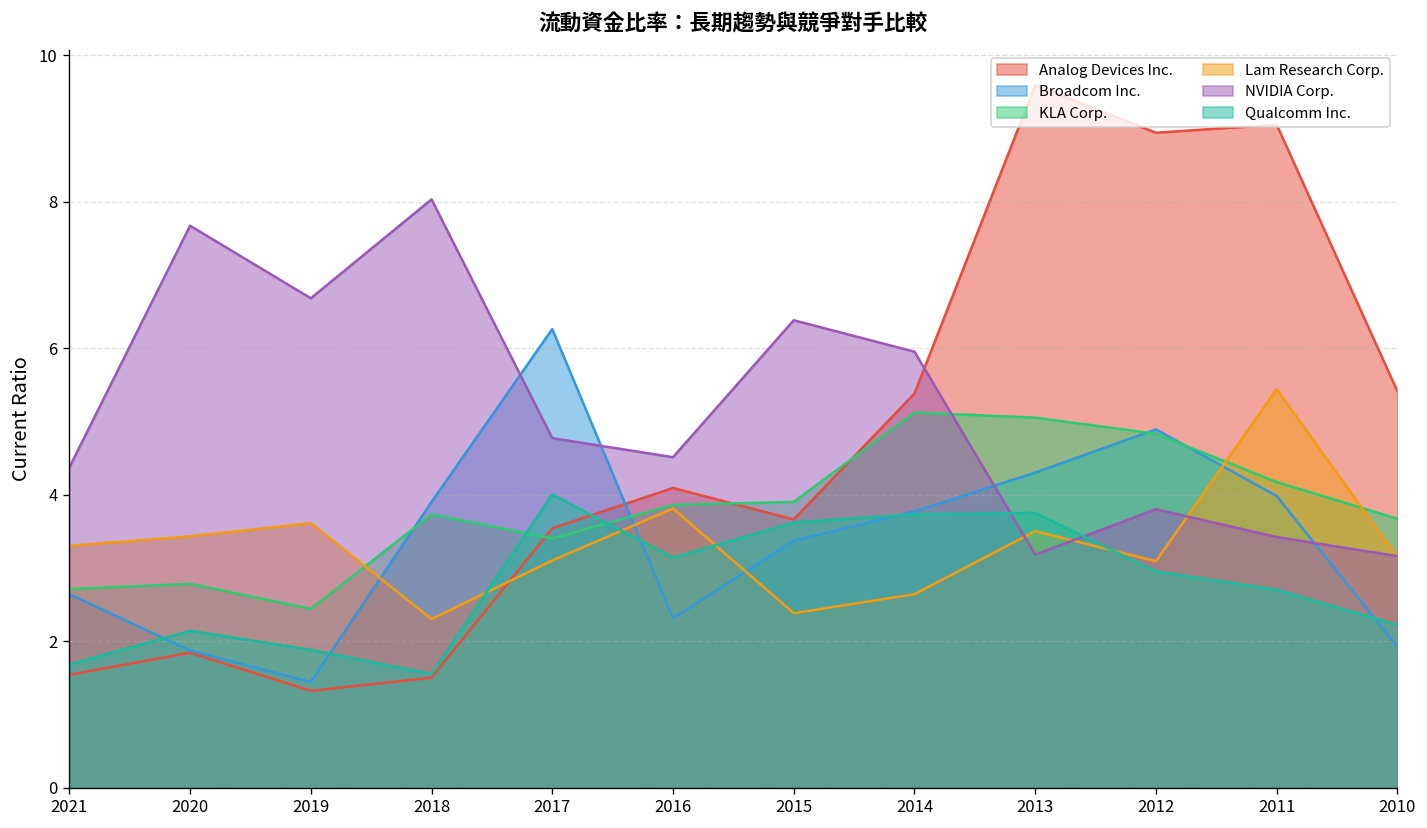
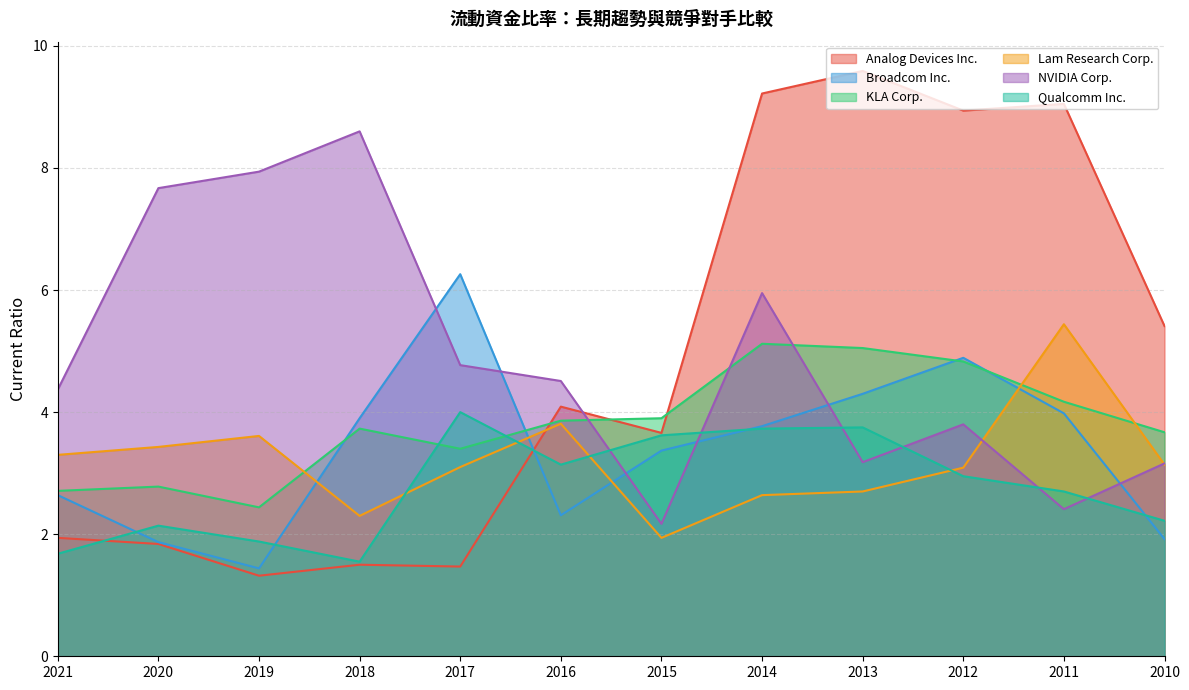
Analog Devices Inc., 2021: 1.5 -> 1.9
NVIDIA Corp., 2019: 6.7 -> 7.9
NVIDIA Corp., 2018: 8.0 -> 8.6
Analog Devices Inc., 2017: 3.5 -> 1.5
Lam Research Corp., 2015: 2.4 -> 1.9
NVIDIA Corp., 2015: 6.4 -> 2.2
Analog Devices Inc., 2014: 5.4 -> 9.2
Lam Research Corp., 2013: 3.5 -> 2.7
NVIDIA Corp., 2011: 3.4 -> 2.4
